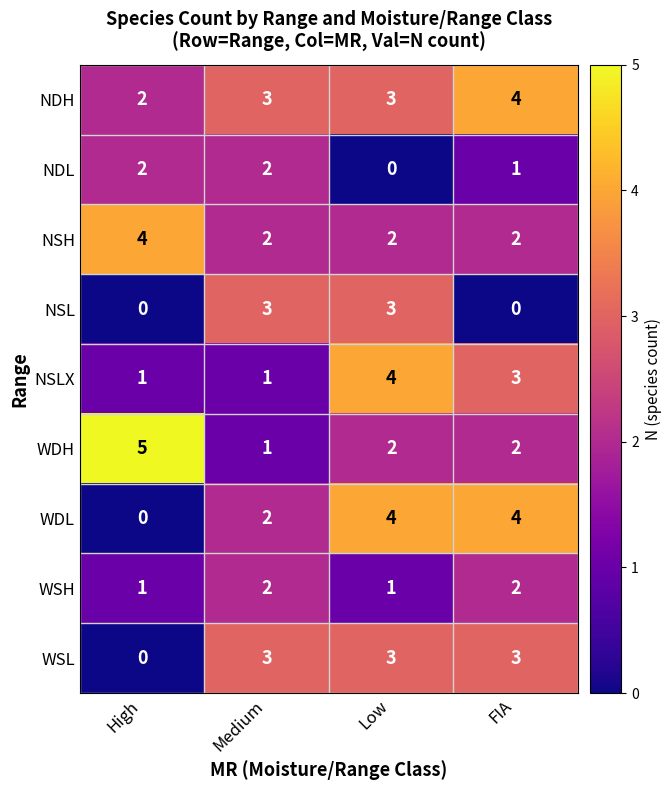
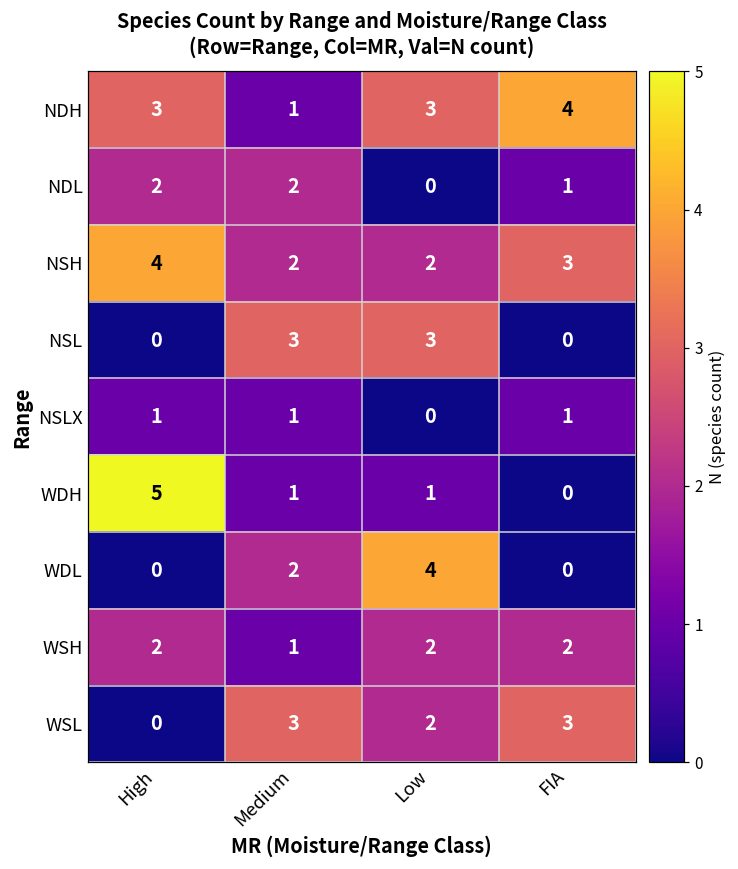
NDH, High: 2 -> 3
NDH, Medium: 3 -> 1
NSH, FIA: 2 -> 3
NSLX, Low: 4 -> 0
NSLX, FIA: 3 -> 1
WDH, Low: 2 -> 1
WDH, FIA: 2 -> 0
WDL, FIA: 4 -> 0
WSH, High: 1 -> 2
WSH, Medium: 2 -> 1
WSH, Low: 1 -> 2
WSL, Low: 3 -> 2
